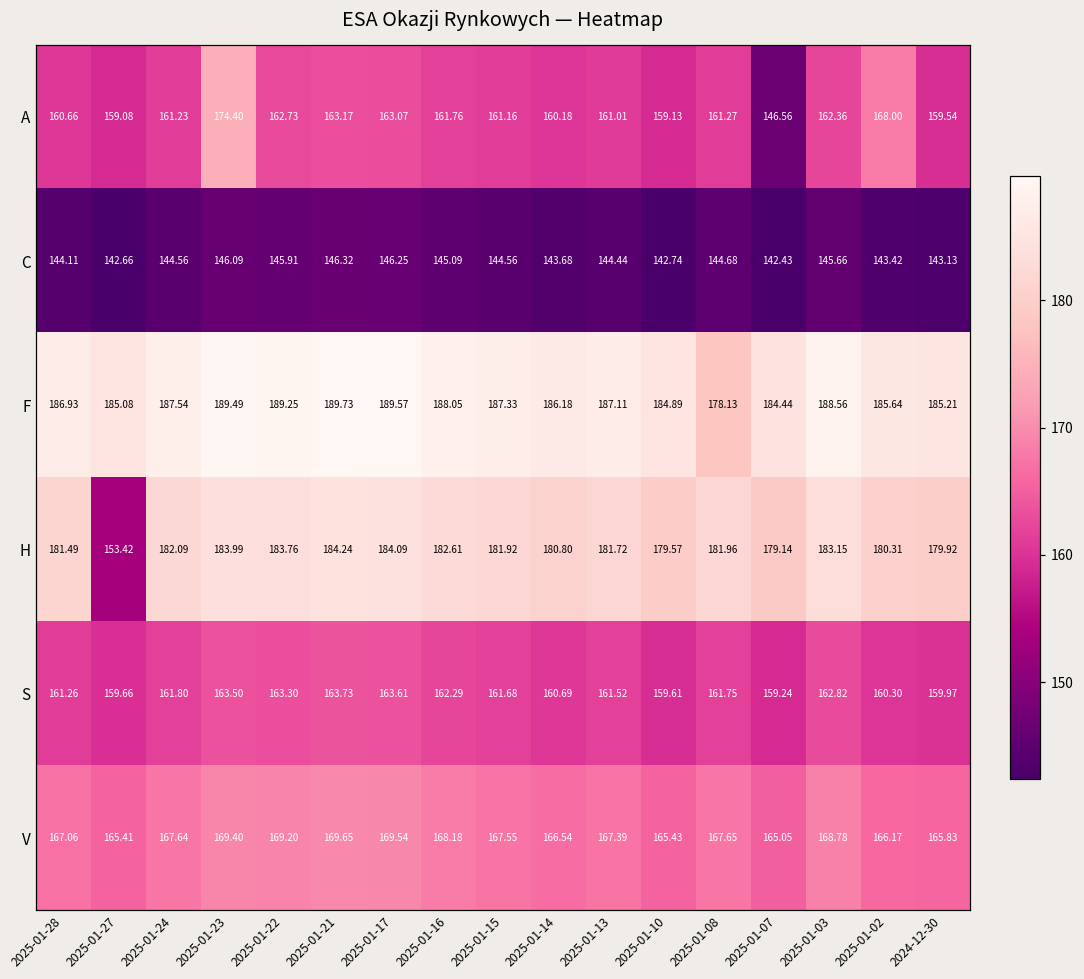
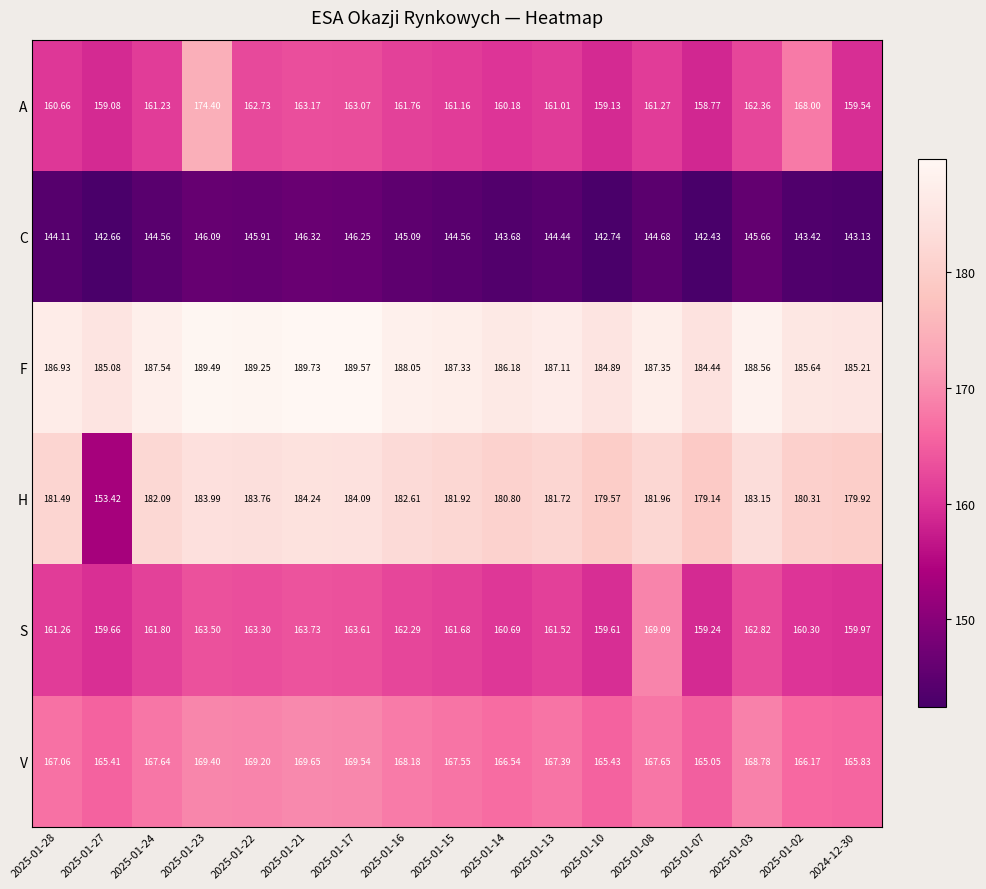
A, 2025-01-07: 146.56 -> 158.77
F, 2025-01-08: 178.13 -> 187.35
S, 2025-01-08: 161.75 -> 169.09
